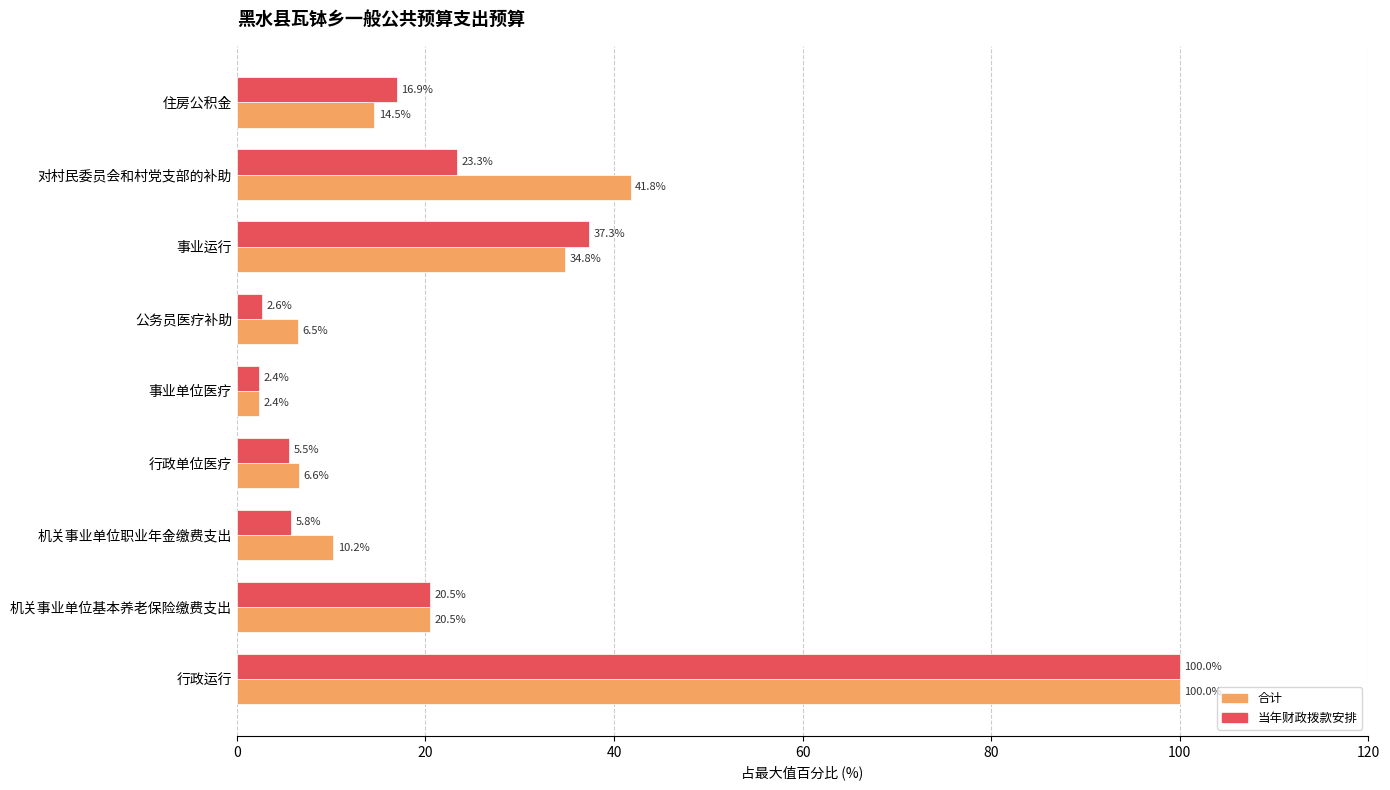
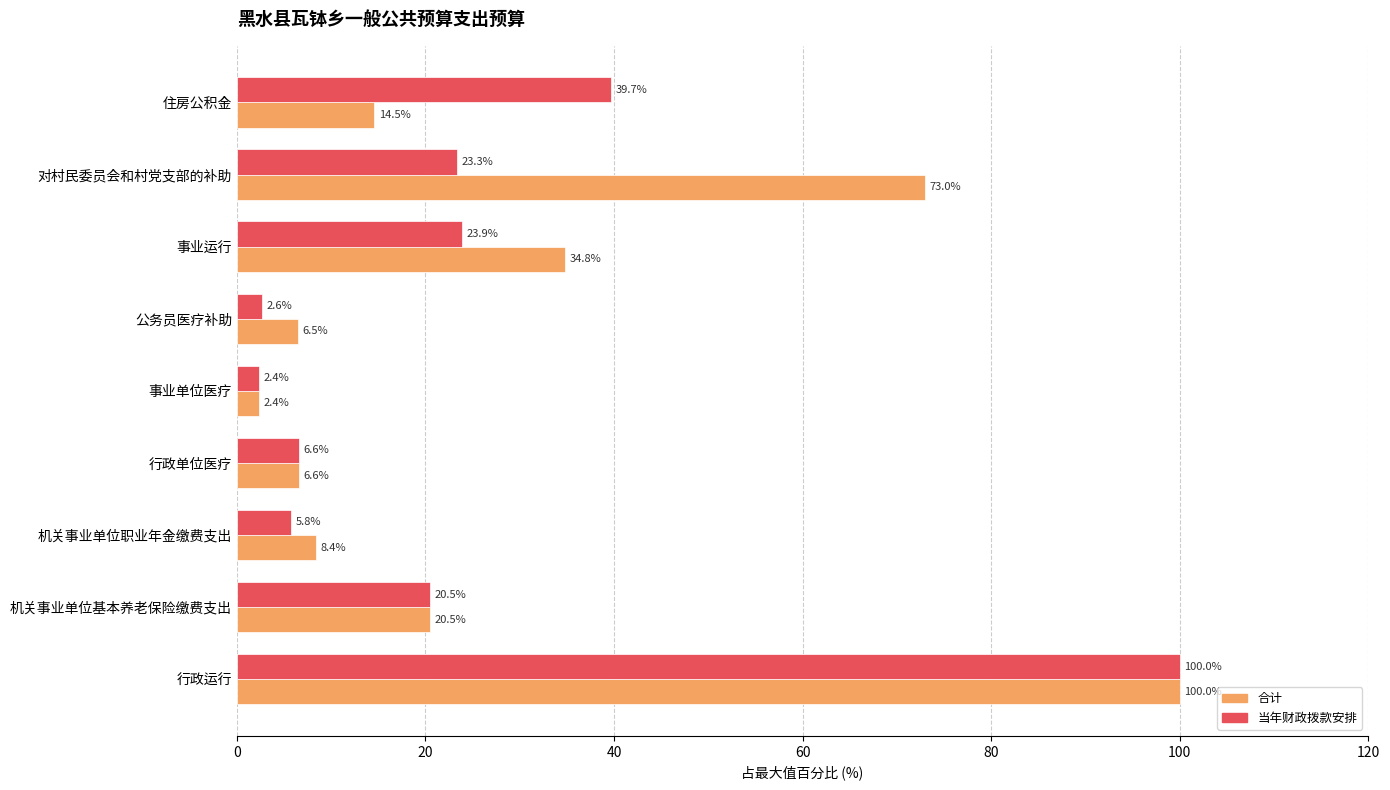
当年财政拨款安排, 住房公积金: 16.9% -> 39.7%
合计, 对村民委员会和村党支部的补助: 41.8% -> 73.0%
当年财政拨款安排, 事业运行: 37.3% -> 23.9%
当年财政拨款安排, 行政单位医疗: 5.5% -> 6.6%
合计, 机关事业单位职业年金缴费支出: 10.2% -> 8.4%
